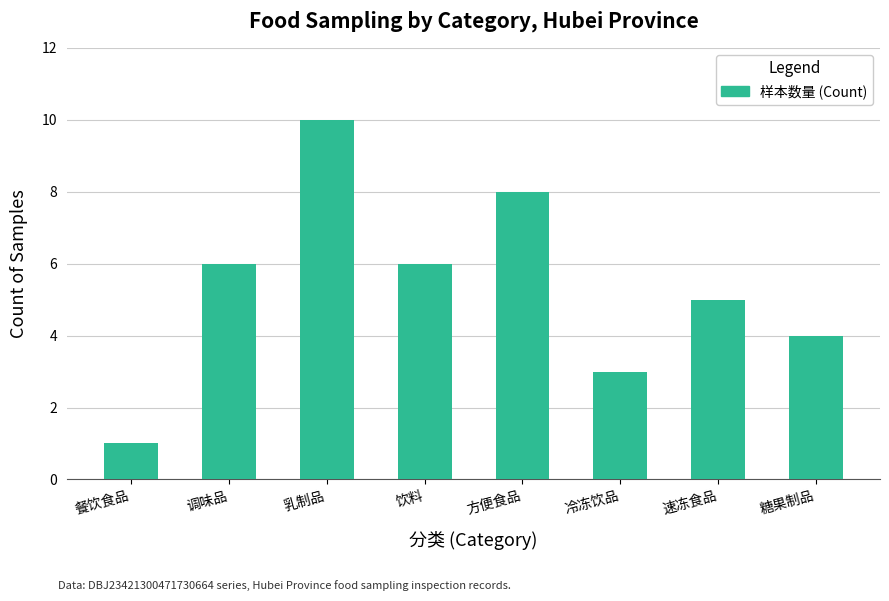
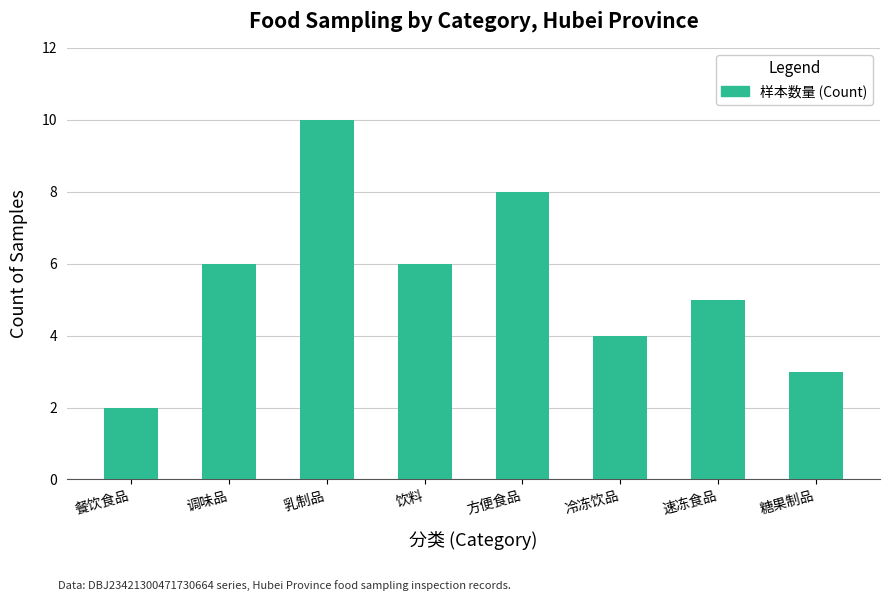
餐饮食品: 1 -> 2
冷冻饮品: 3 -> 4
糖果制品: 4 -> 3
